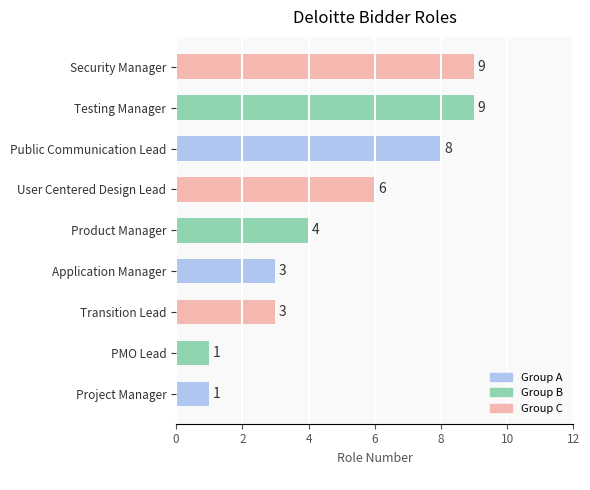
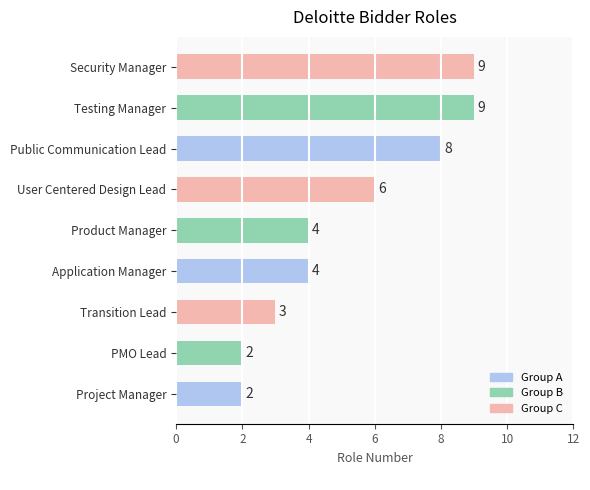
Application Manager: 3 -> 4
PMO Lead: 1 -> 2
Project Manager: 1 -> 2
